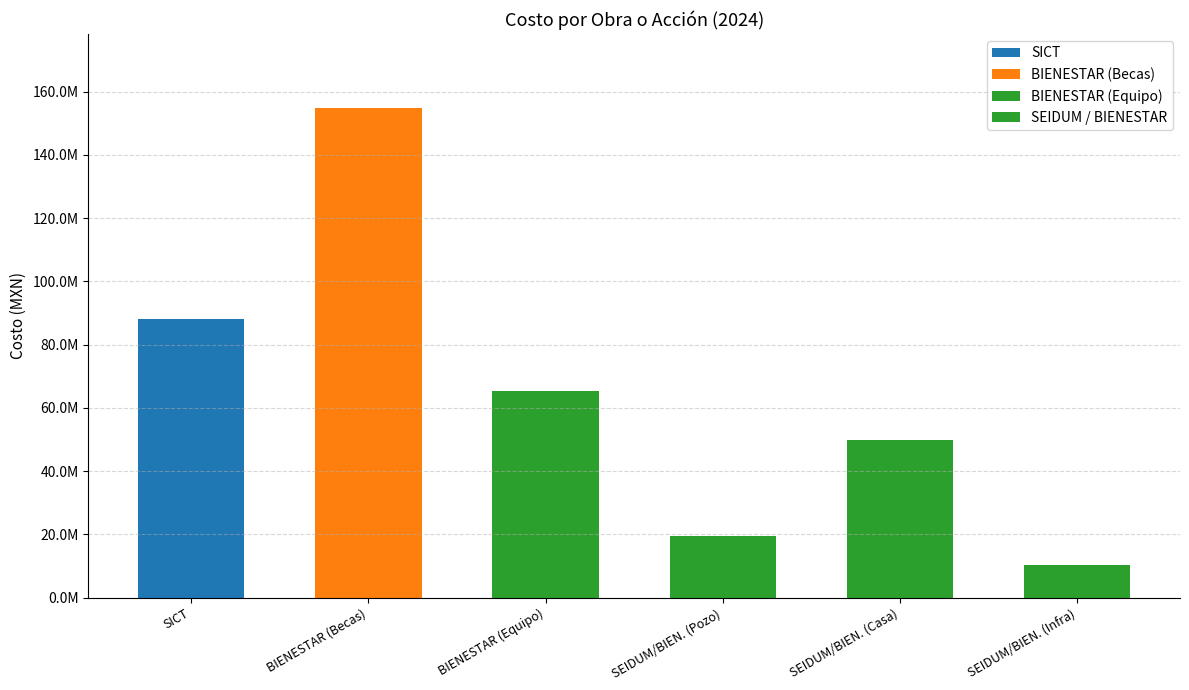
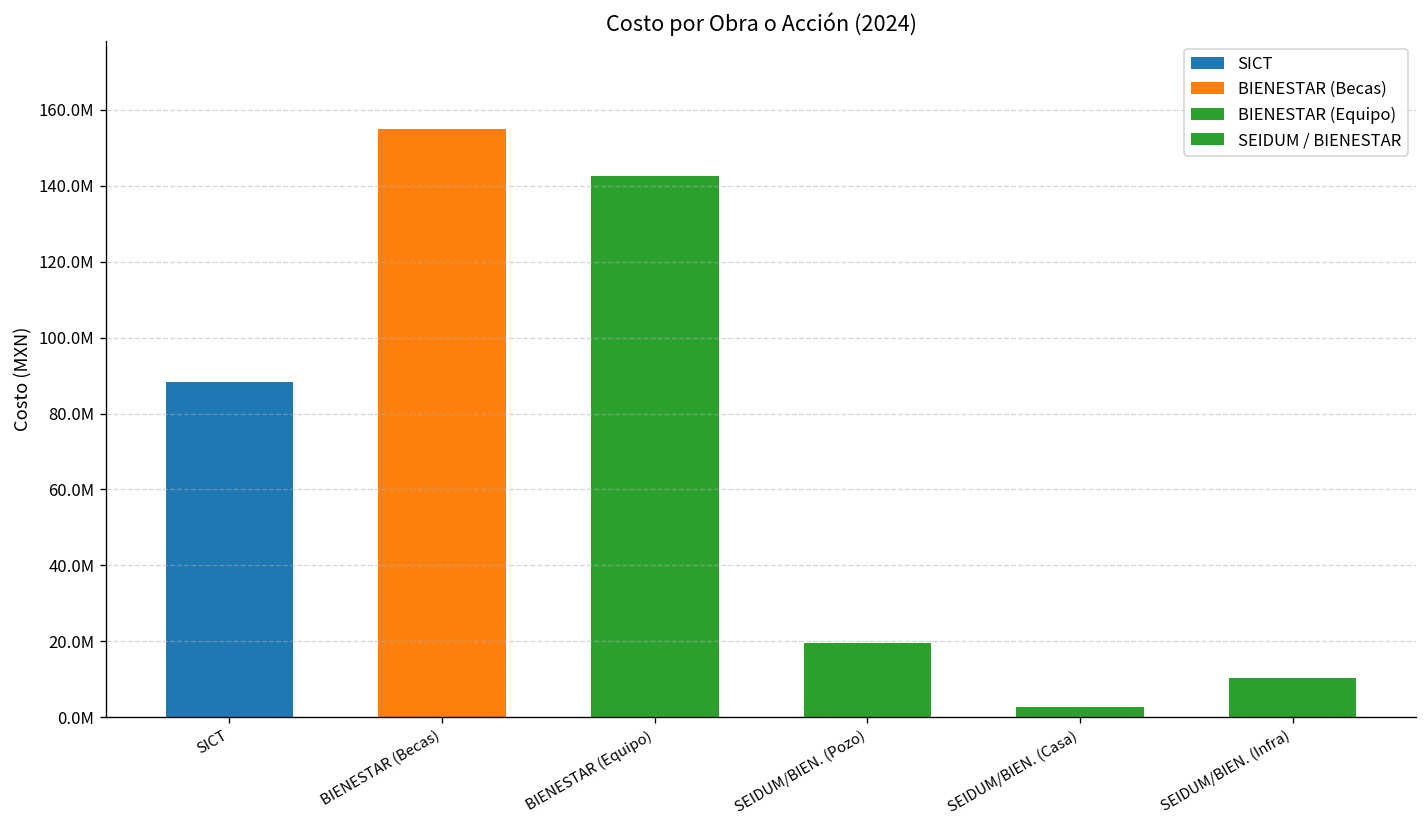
BIENESTAR (Equipo): 65000000 -> 143000000
SEIDUM/BIEN. (Casa): 50000000 -> 3000000
